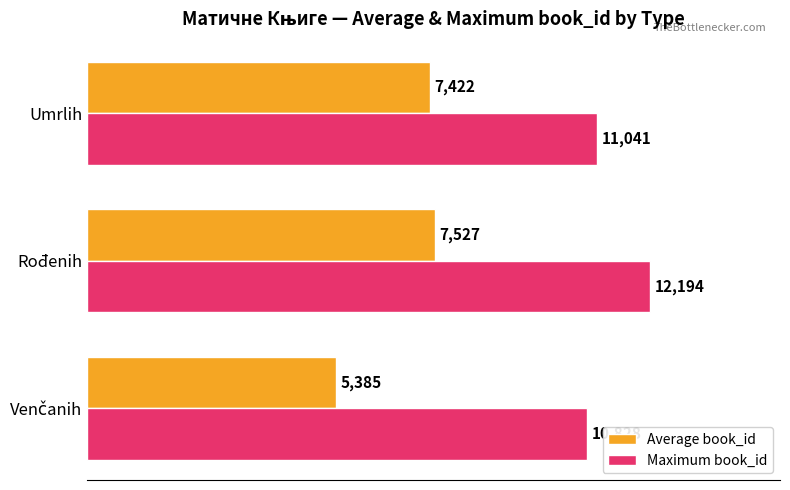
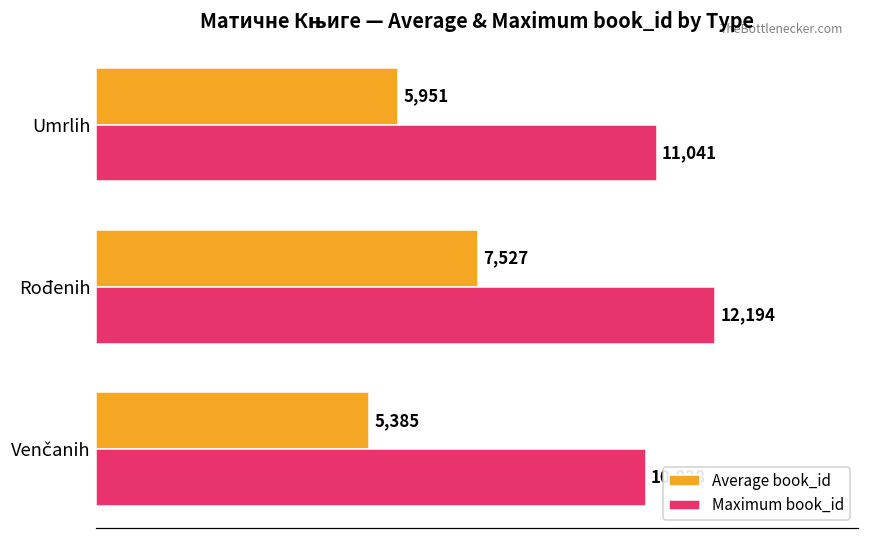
Average book_id, Umrlih: 7,422 -> 5,951
